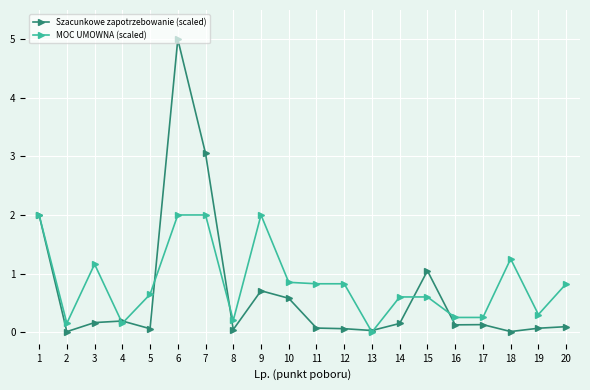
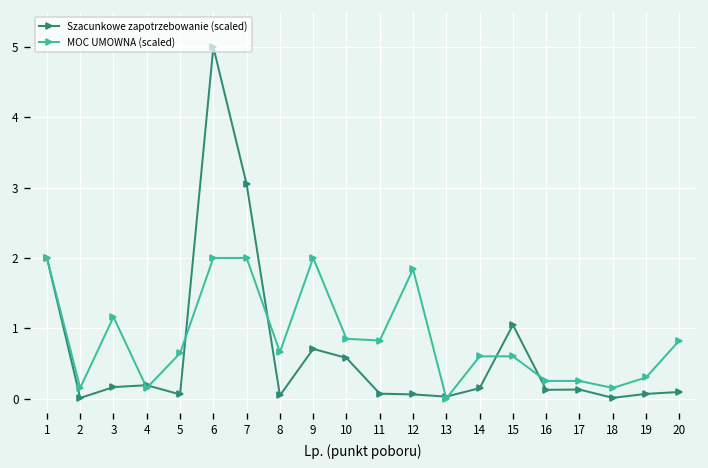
MOC UMOWNA (scaled), 8: 0.2 -> 0.7
MOC UMOWNA (scaled), 12: 0.8 -> 1.8
MOC UMOWNA (scaled), 18: 1.3 -> 0.2
